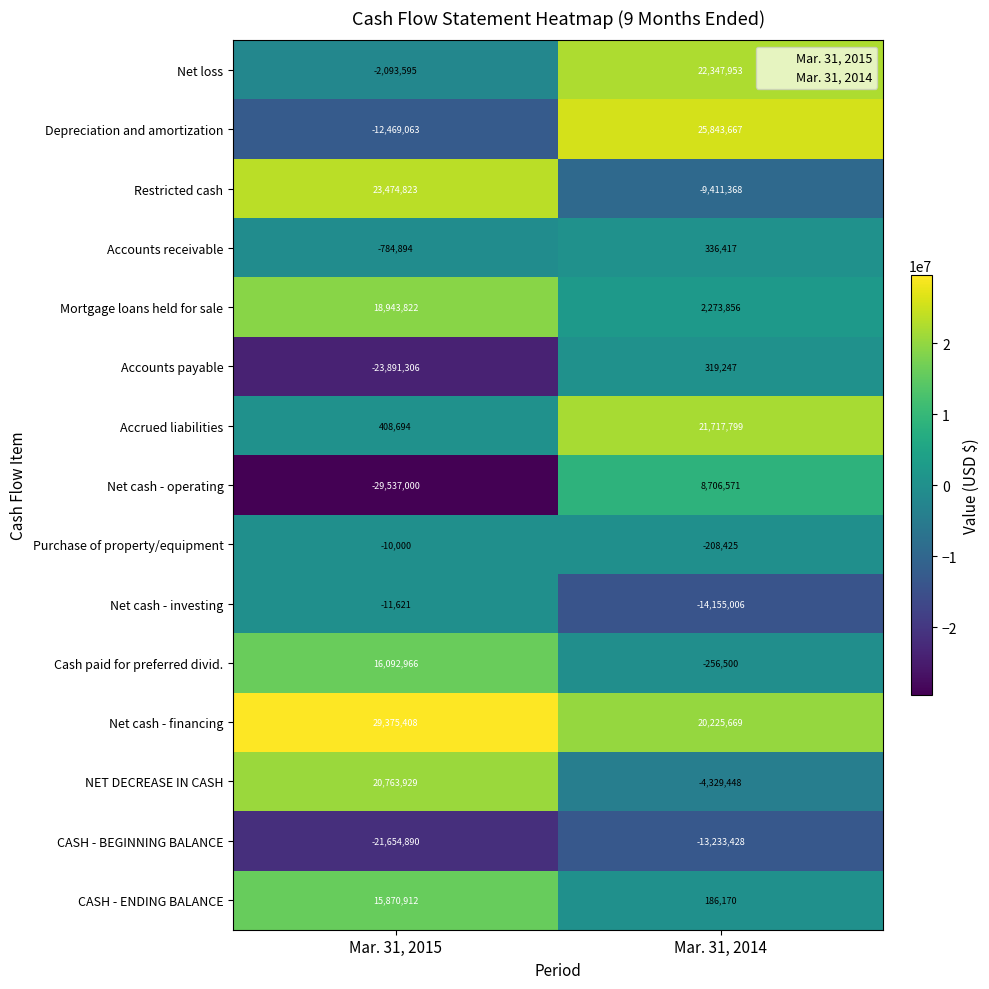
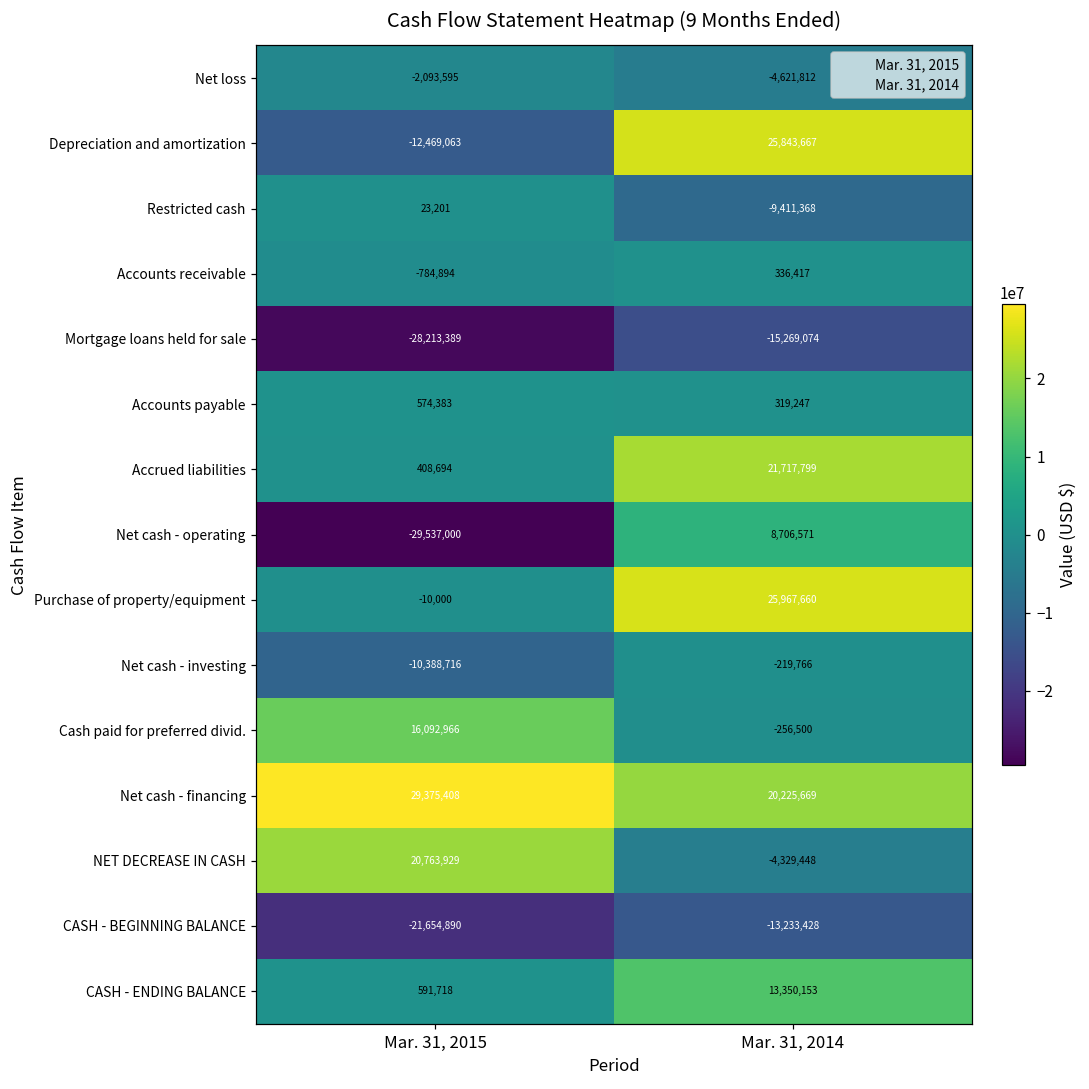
Net loss, Mar. 31, 2014: 22,347,953 -> -4,621,812
Restricted cash, Mar. 31, 2015: 23,474,823 -> 23,201
Mortgage loans held for sale, Mar. 31, 2015: 18,943,822 -> -28,213,389
Mortgage loans held for sale, Mar. 31, 2014: 2,273,856 -> -15,269,074
Accounts payable, Mar. 31, 2015: -23,891,306 -> 574,383
Purchase of property/equipment, Mar. 31, 2014: -208,425 -> 25,967,660
Net cash - investing, Mar. 31, 2015: -11,621 -> -10,388,716
Net cash - investing, Mar. 31, 2014: -14,155,006 -> -219,766
CASH - ENDING BALANCE, Mar. 31, 2015: 15,870,912 -> 591,718
CASH - ENDING BALANCE, Mar. 31, 2014: 186,170 -> 13,350,153
